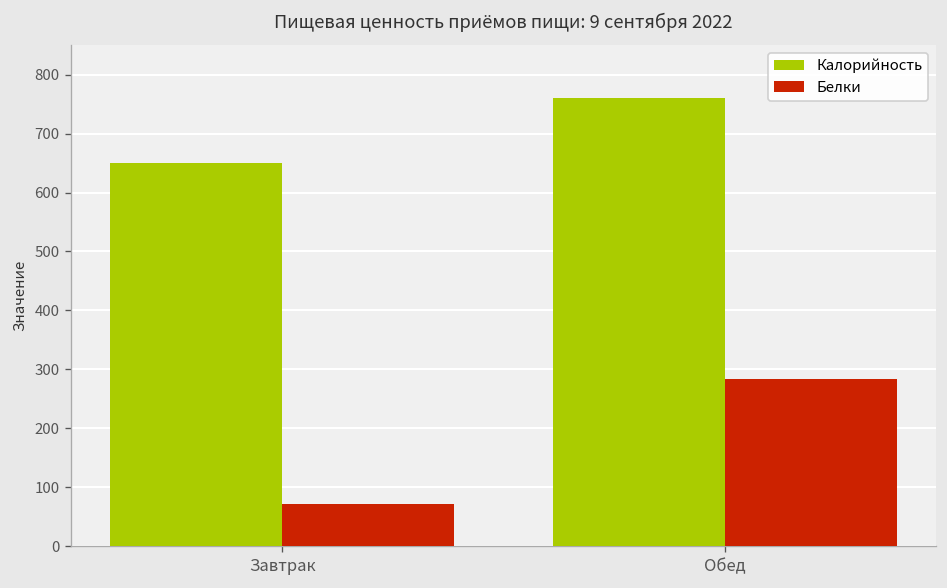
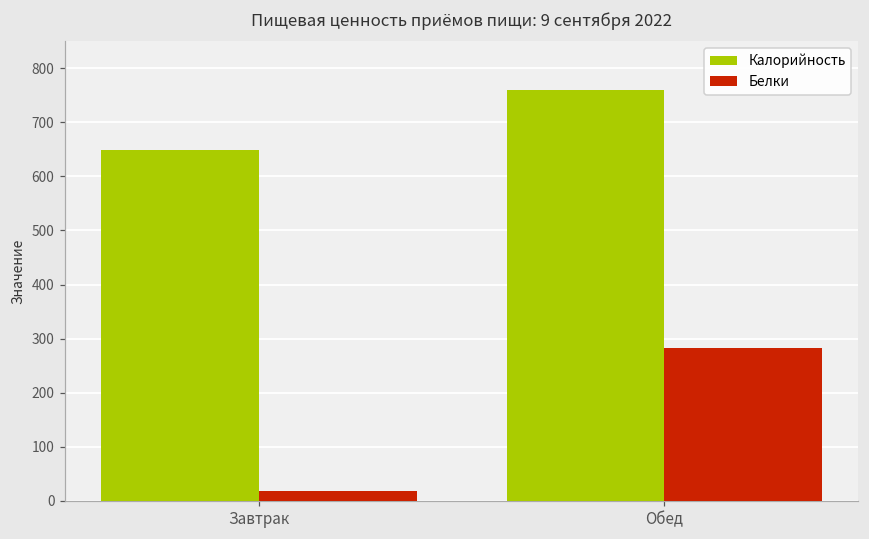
Белки, Завтрак: 70 -> 20
